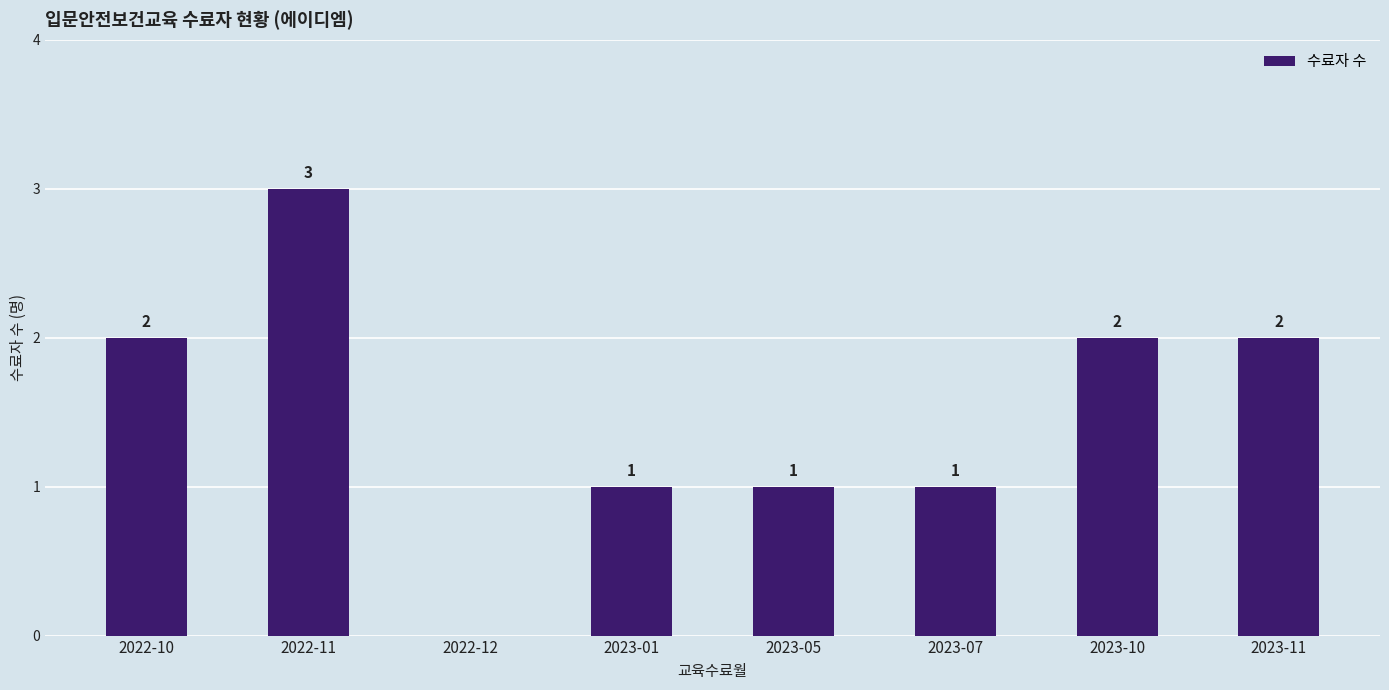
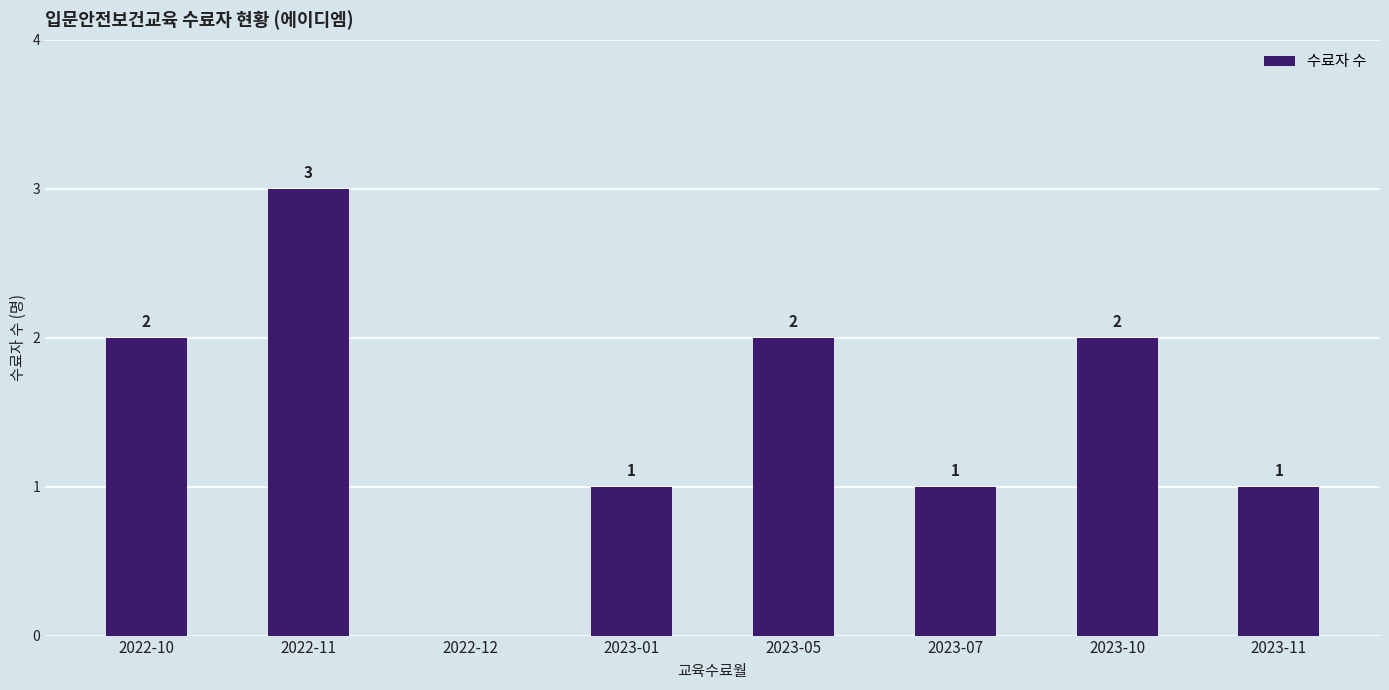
2023-05: 1 -> 2
2023-11: 2 -> 1
